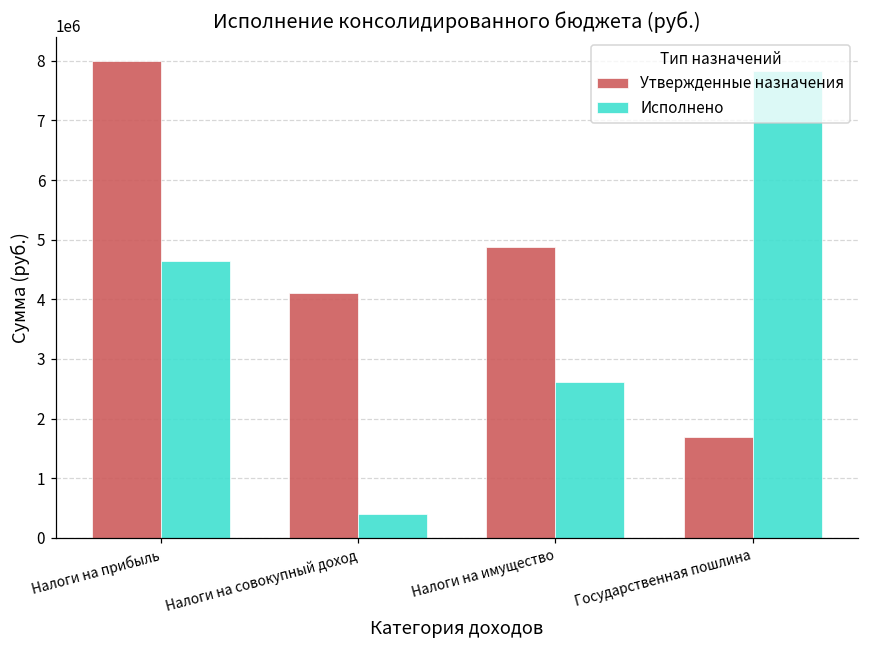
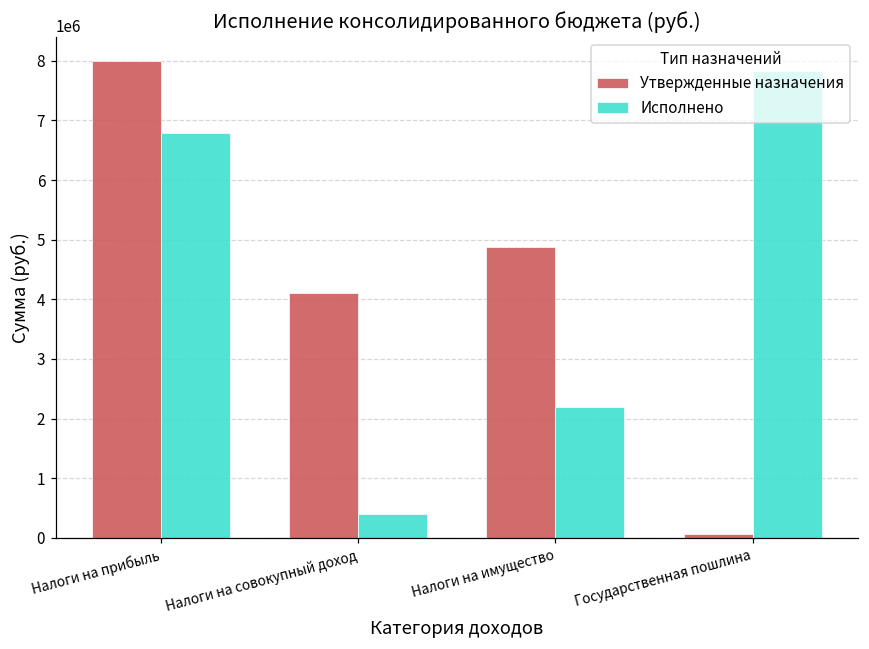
Исполнено, Налоги на прибыль: 4600000 -> 6800000
Исполнено, Налоги на имущество: 2600000 -> 2200000
Утвержденные назначения, Государственная пошлина: 1700000 -> 100000
